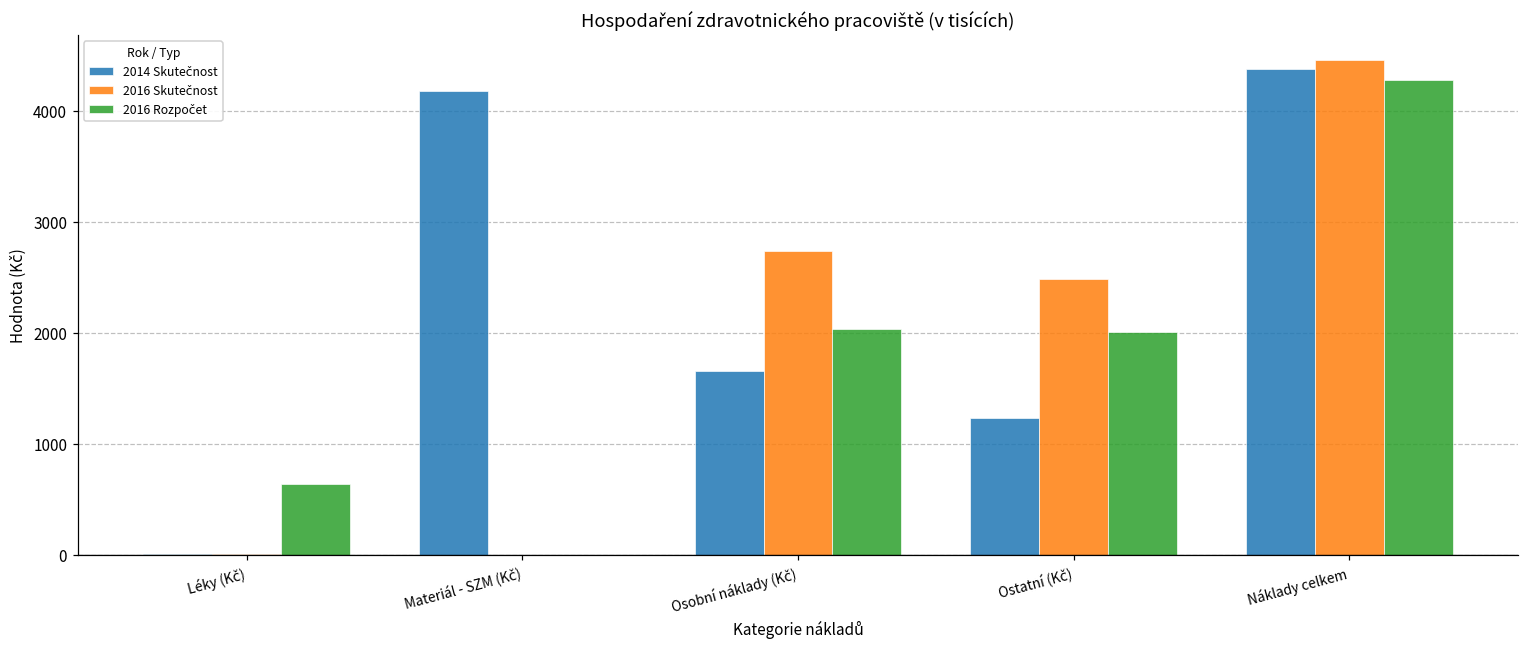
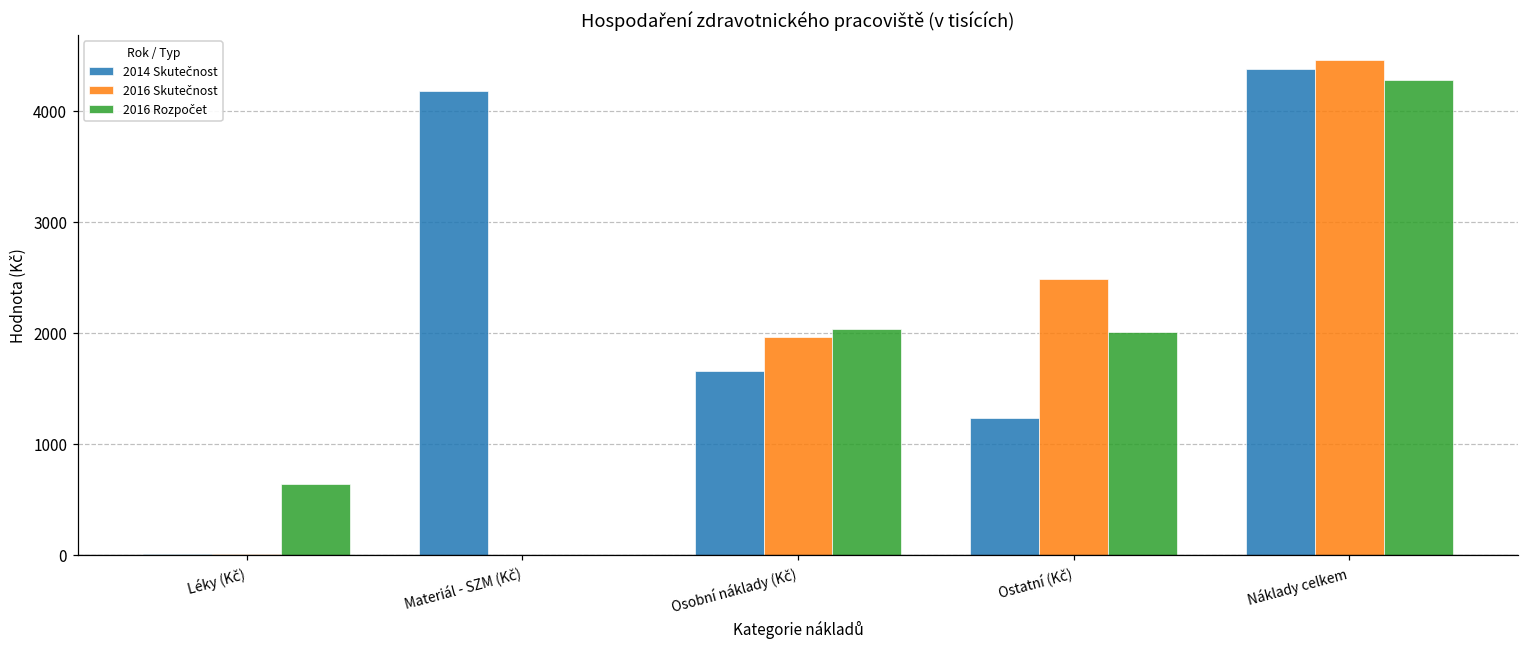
2016 Skutečnost, Osobní náklady (Kč): 2740 -> 1960
